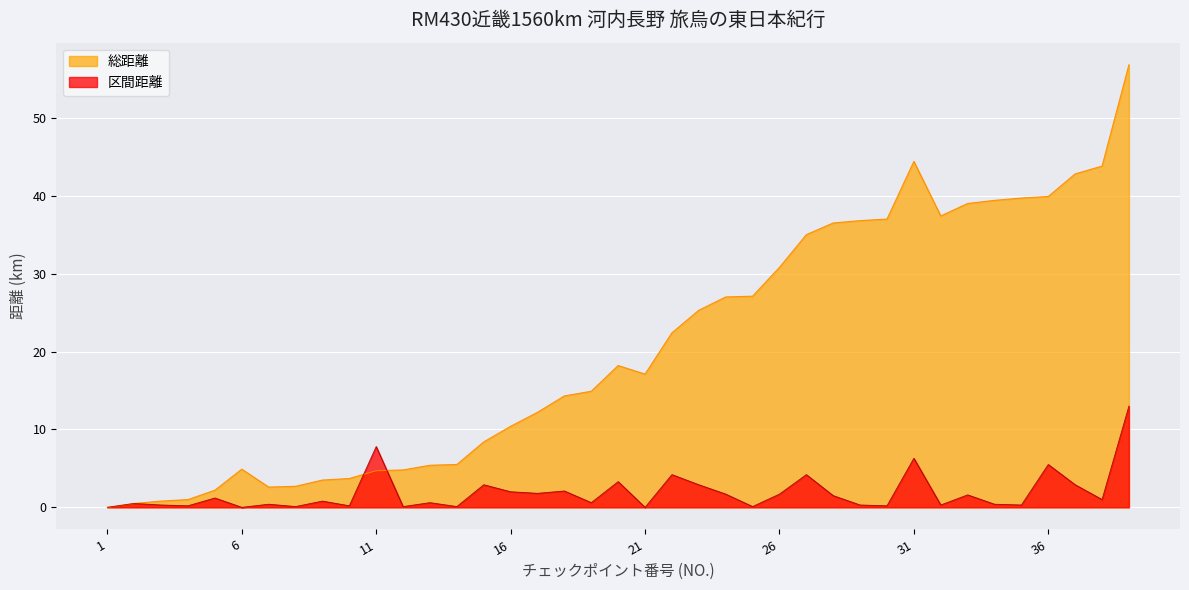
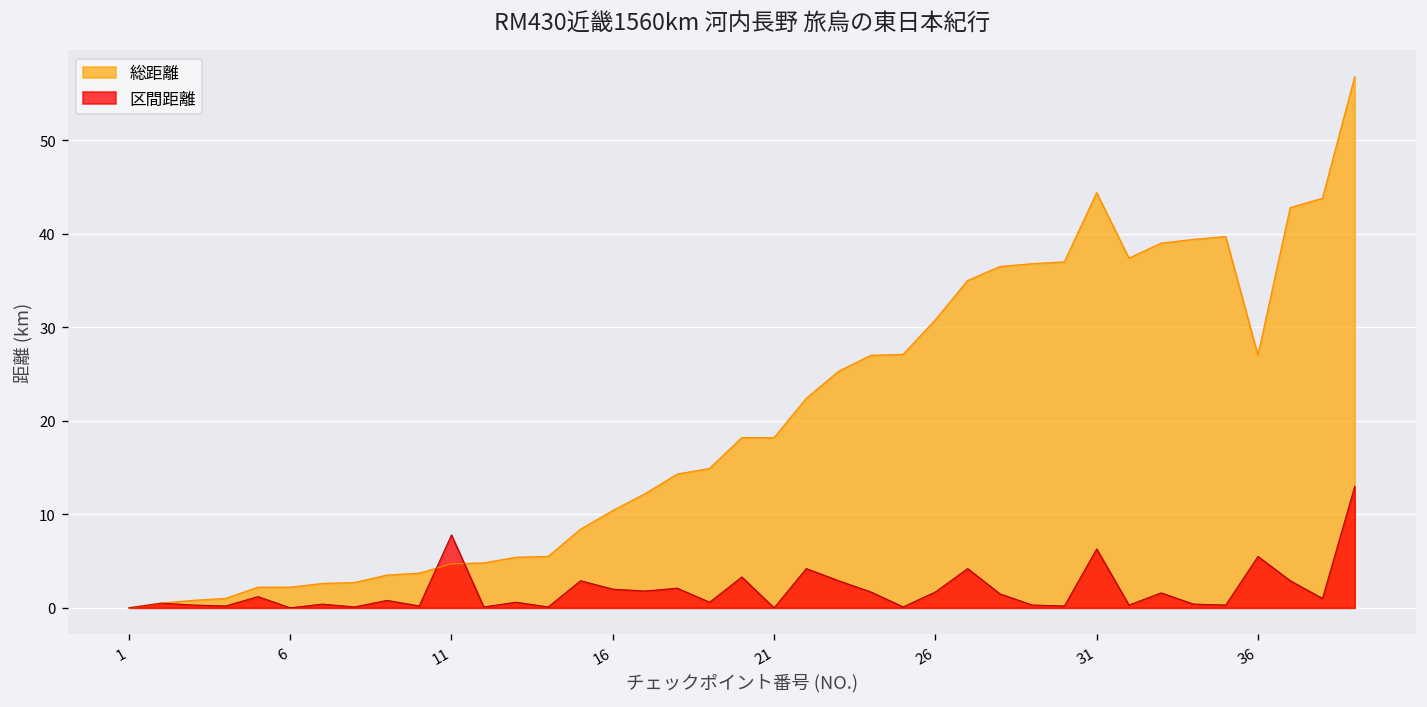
総距離, 6: 5 -> 2
総距離, 21: 17 -> 18
総距離, 36: 40 -> 27
